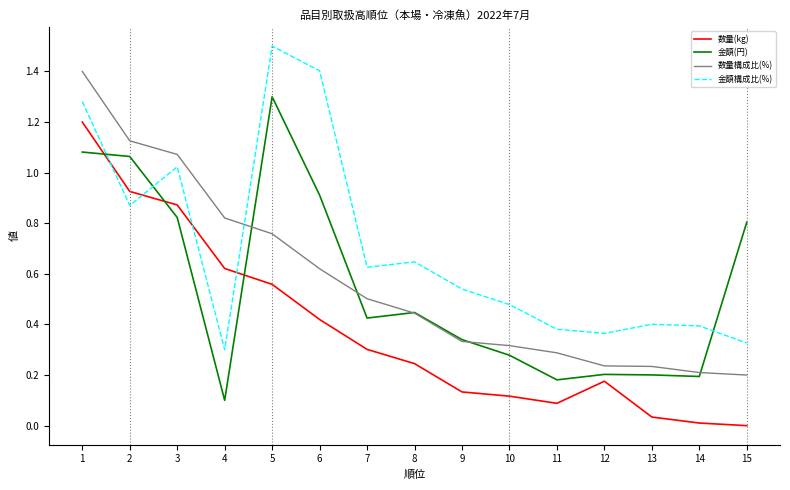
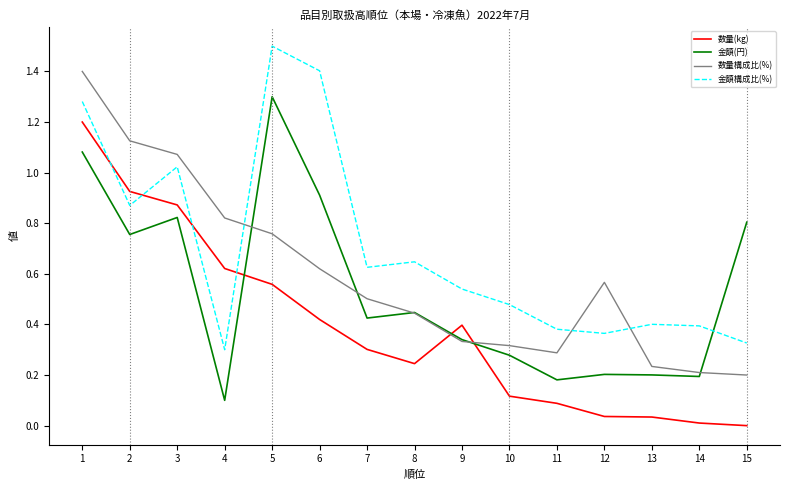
金額(円), 2: 1.06 -> 0.76
数量(kg), 9: 0.13 -> 0.40
数量(kg), 12: 0.18 -> 0.04
数量構成比(%), 12: 0.24 -> 0.57
